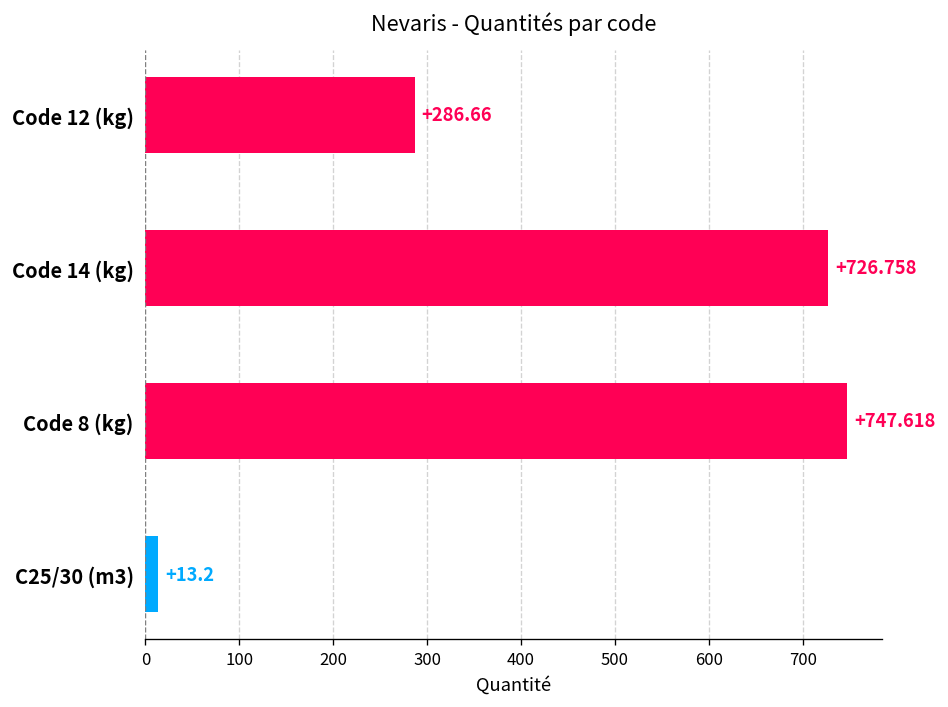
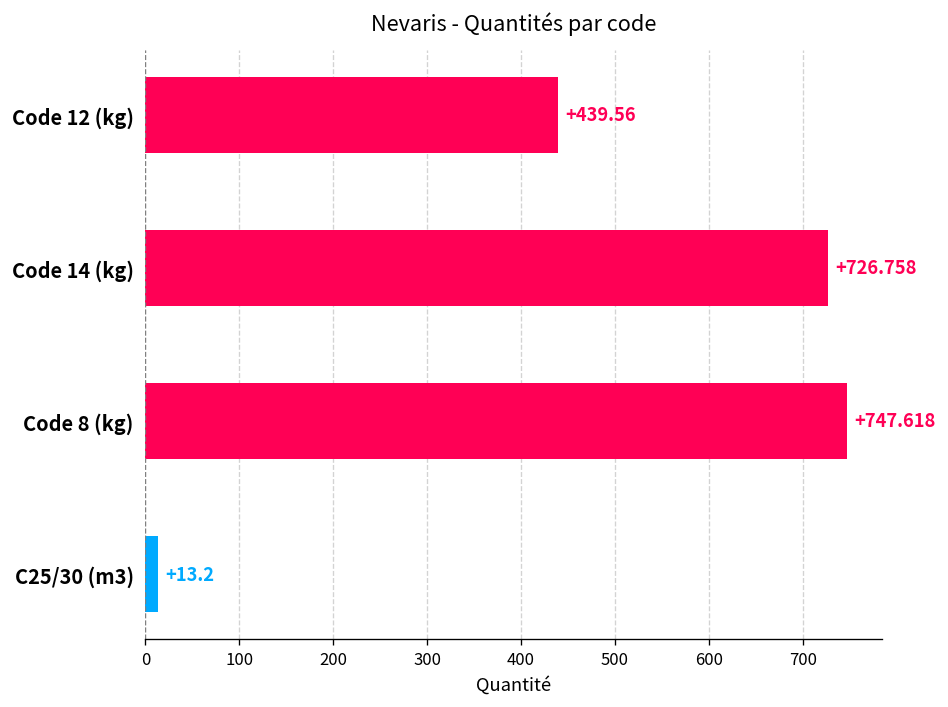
Code 12 (kg): +286.66 -> +439.56
